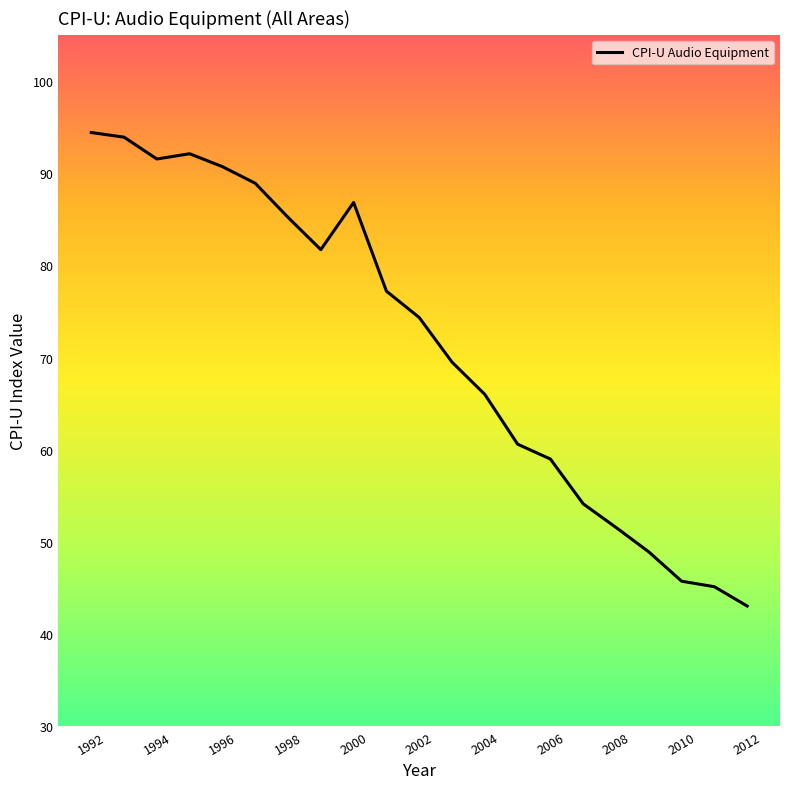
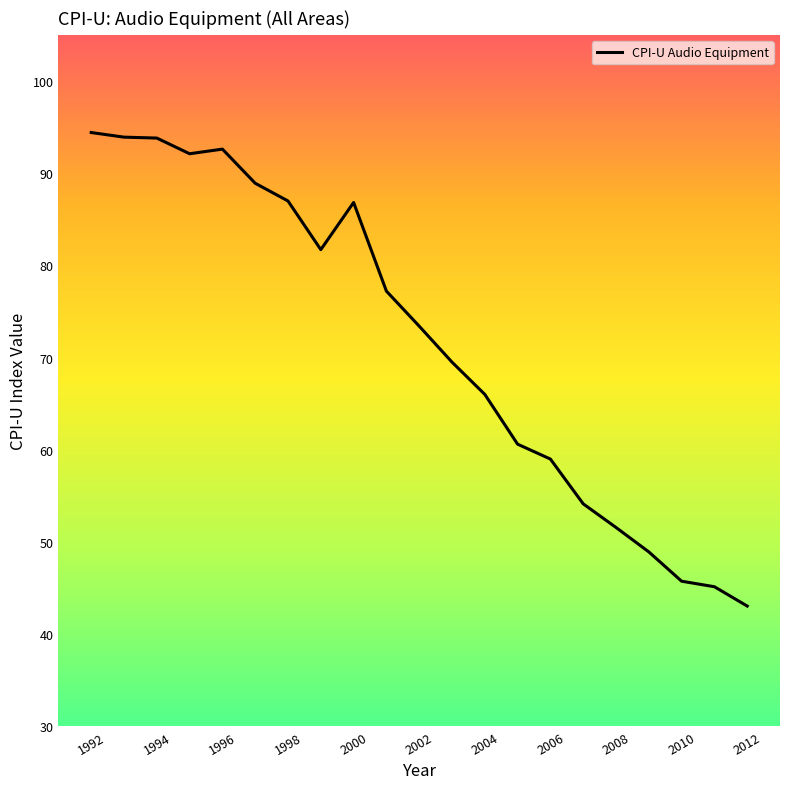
1994: 92 -> 94
1996: 91 -> 93
1998: 85 -> 87
2002: 74 -> 73
